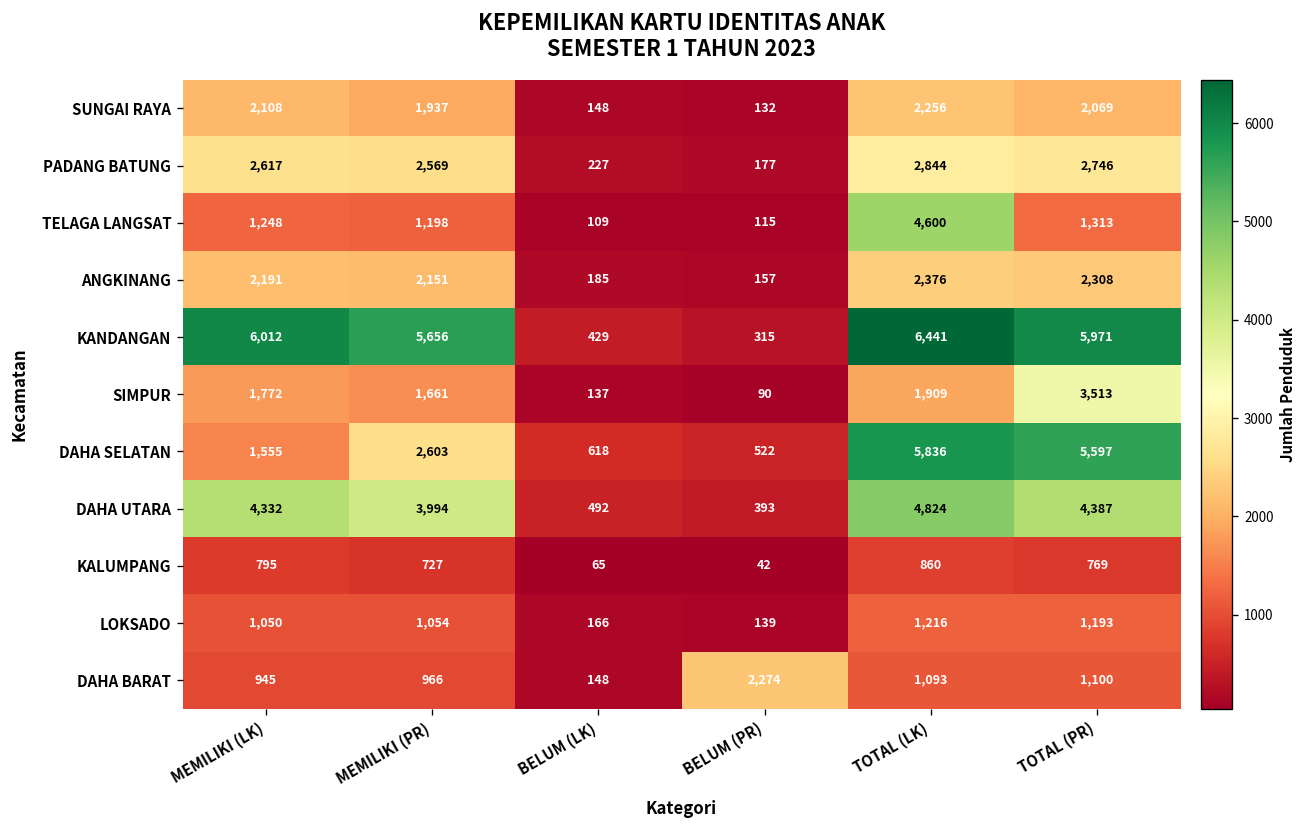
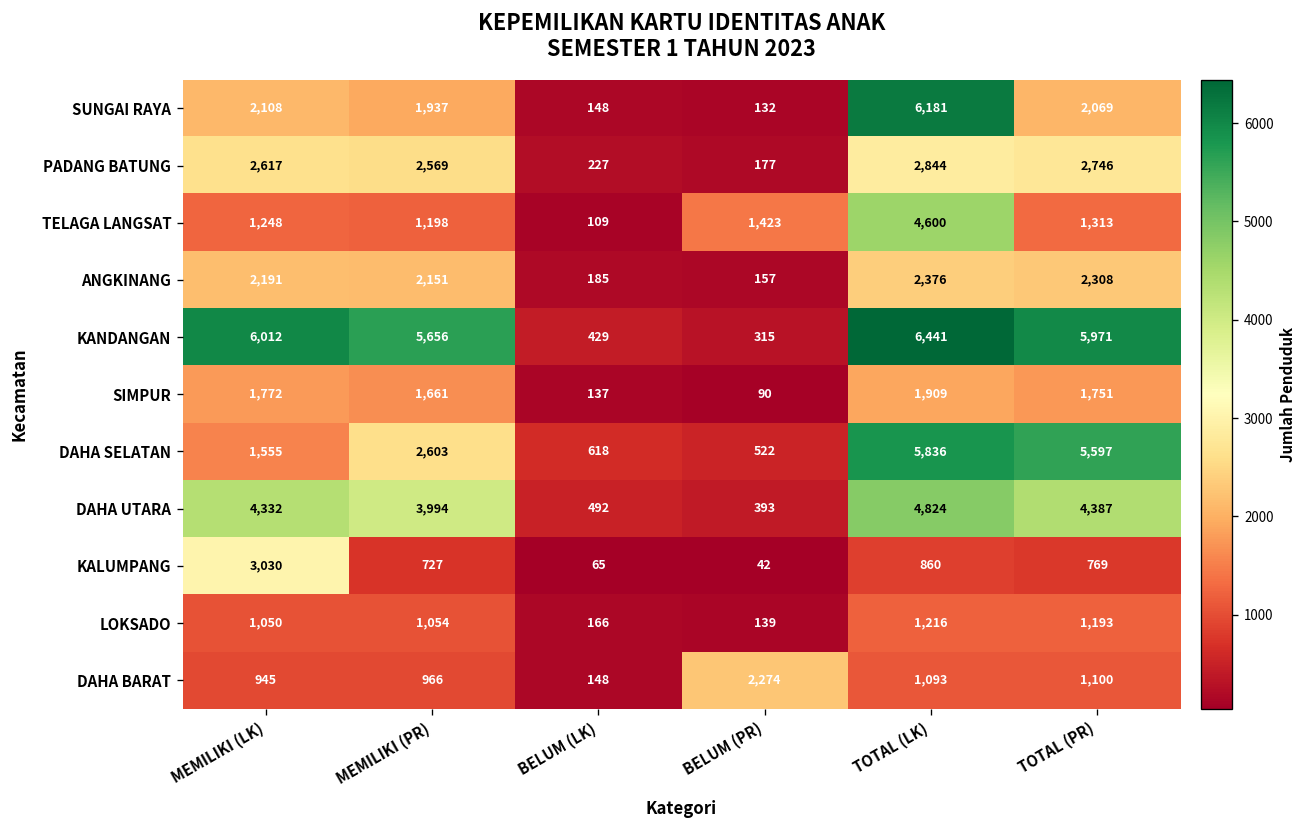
SUNGAI RAYA, TOTAL (LK): 2,256 -> 6,181
TELAGA LANGSAT, BELUM (PR): 115 -> 1,423
SIMPUR, TOTAL (PR): 3,513 -> 1,751
KALUMPANG, MEMILIKI (LK): 795 -> 3,030
